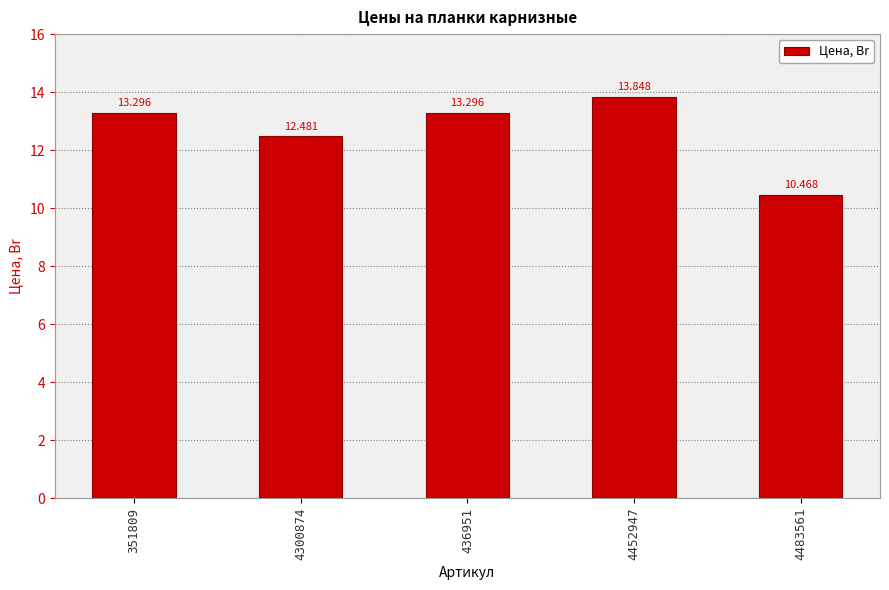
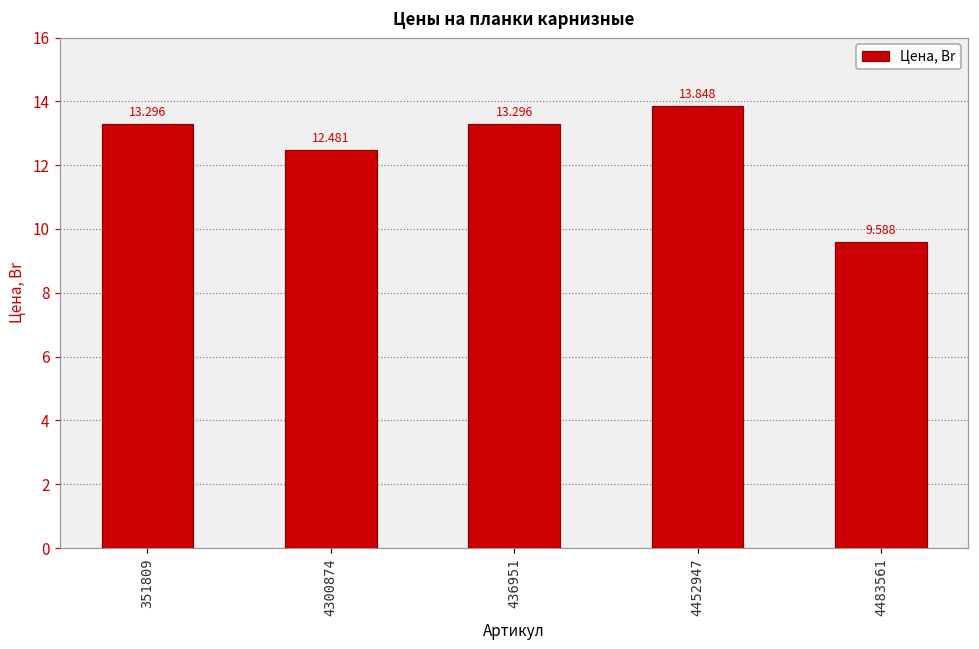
4483561: 10.468 -> 9.588
